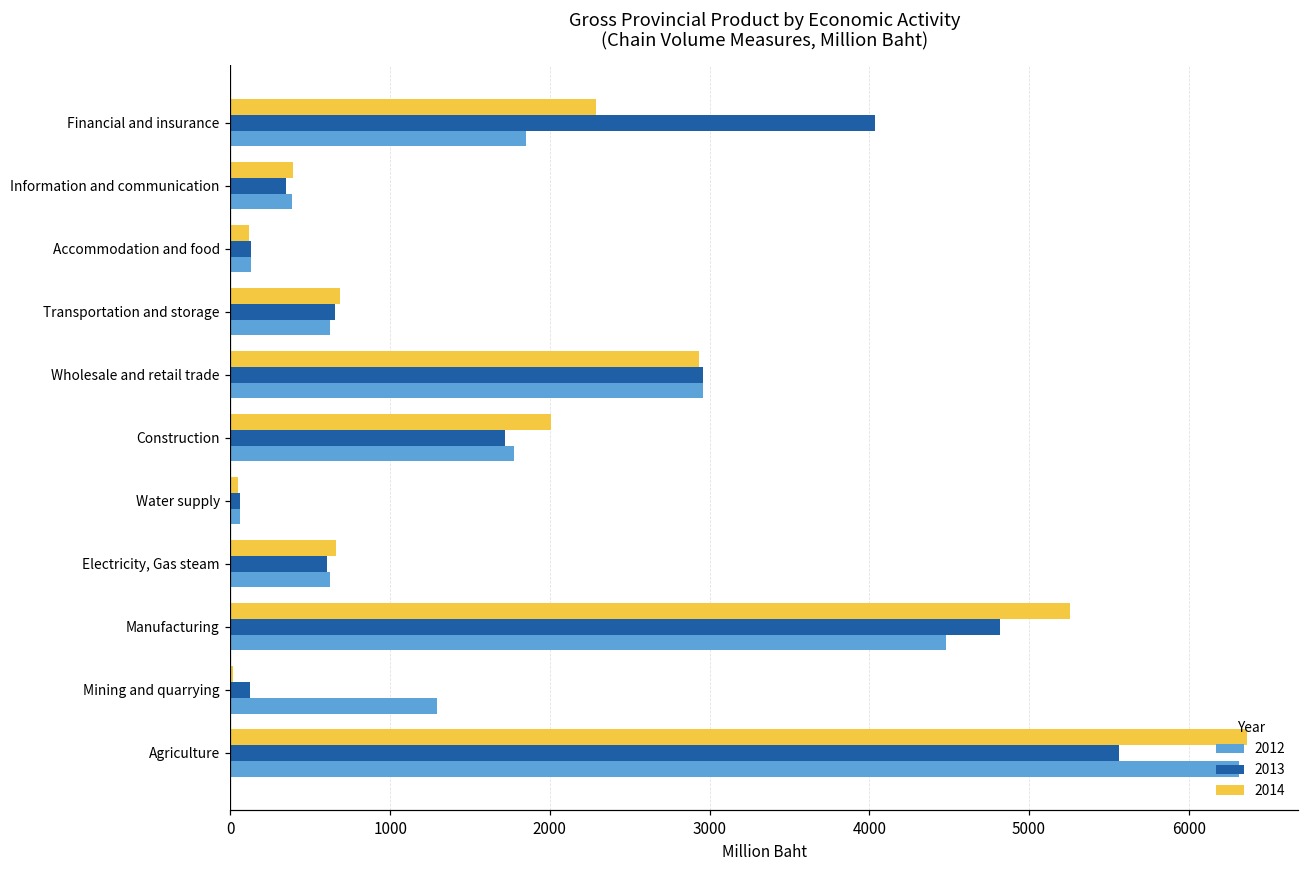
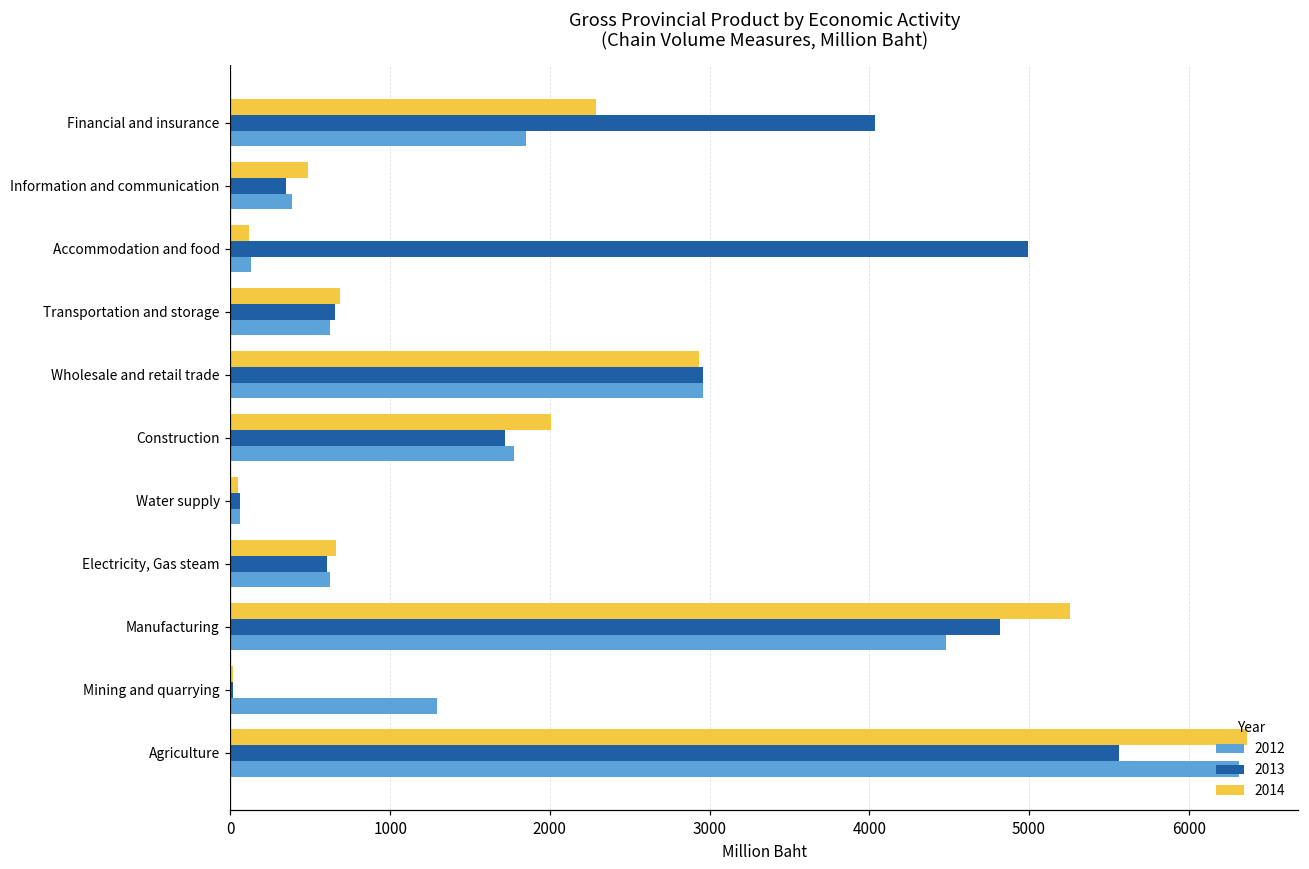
2014, Information and communication: 390 -> 480
2013, Accommodation and food: 130 -> 4990
2013, Mining and quarrying: 120 -> 20
